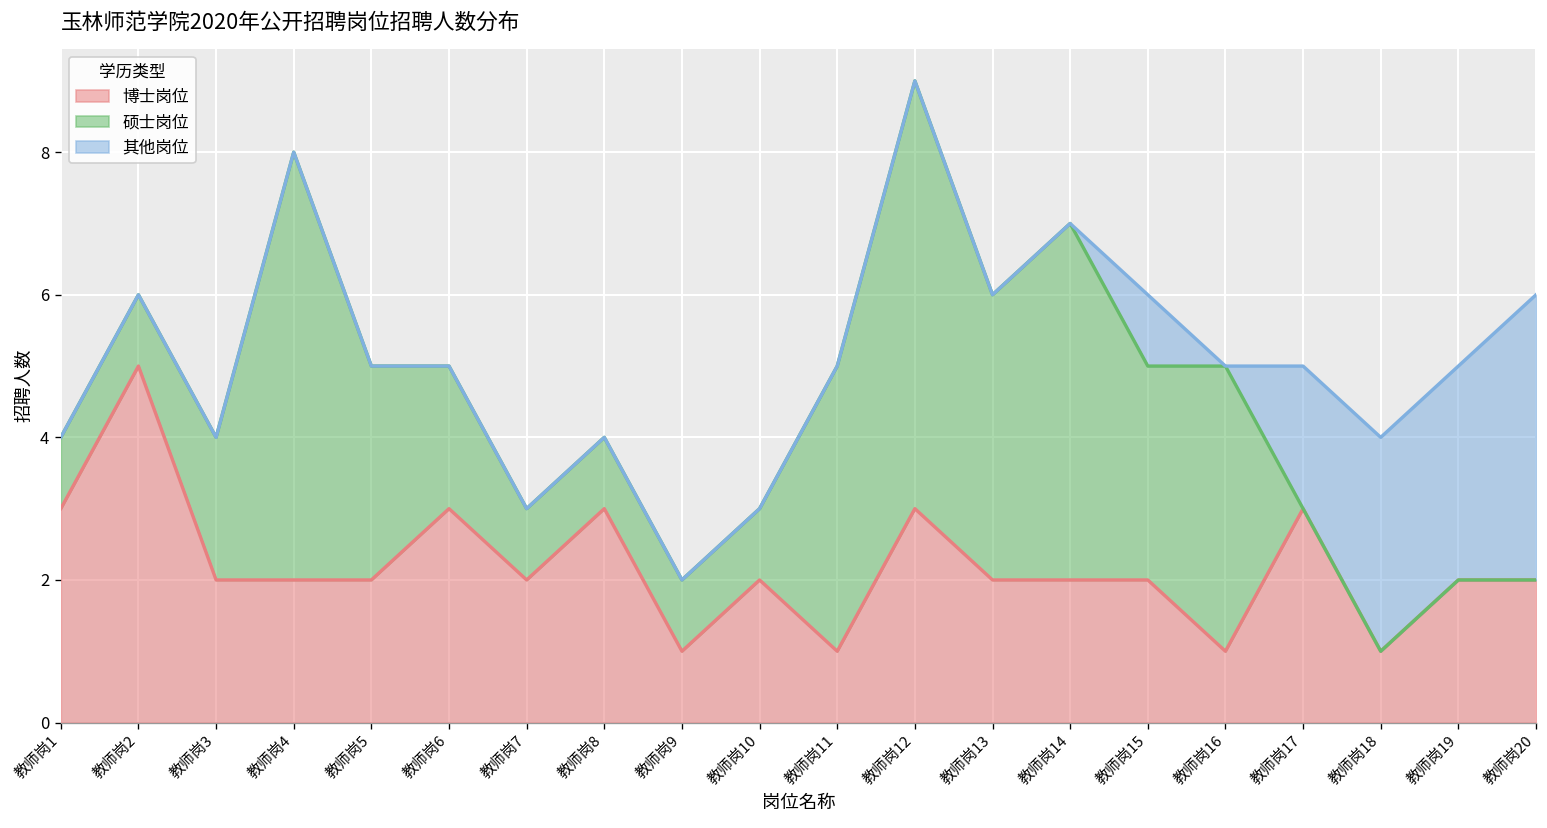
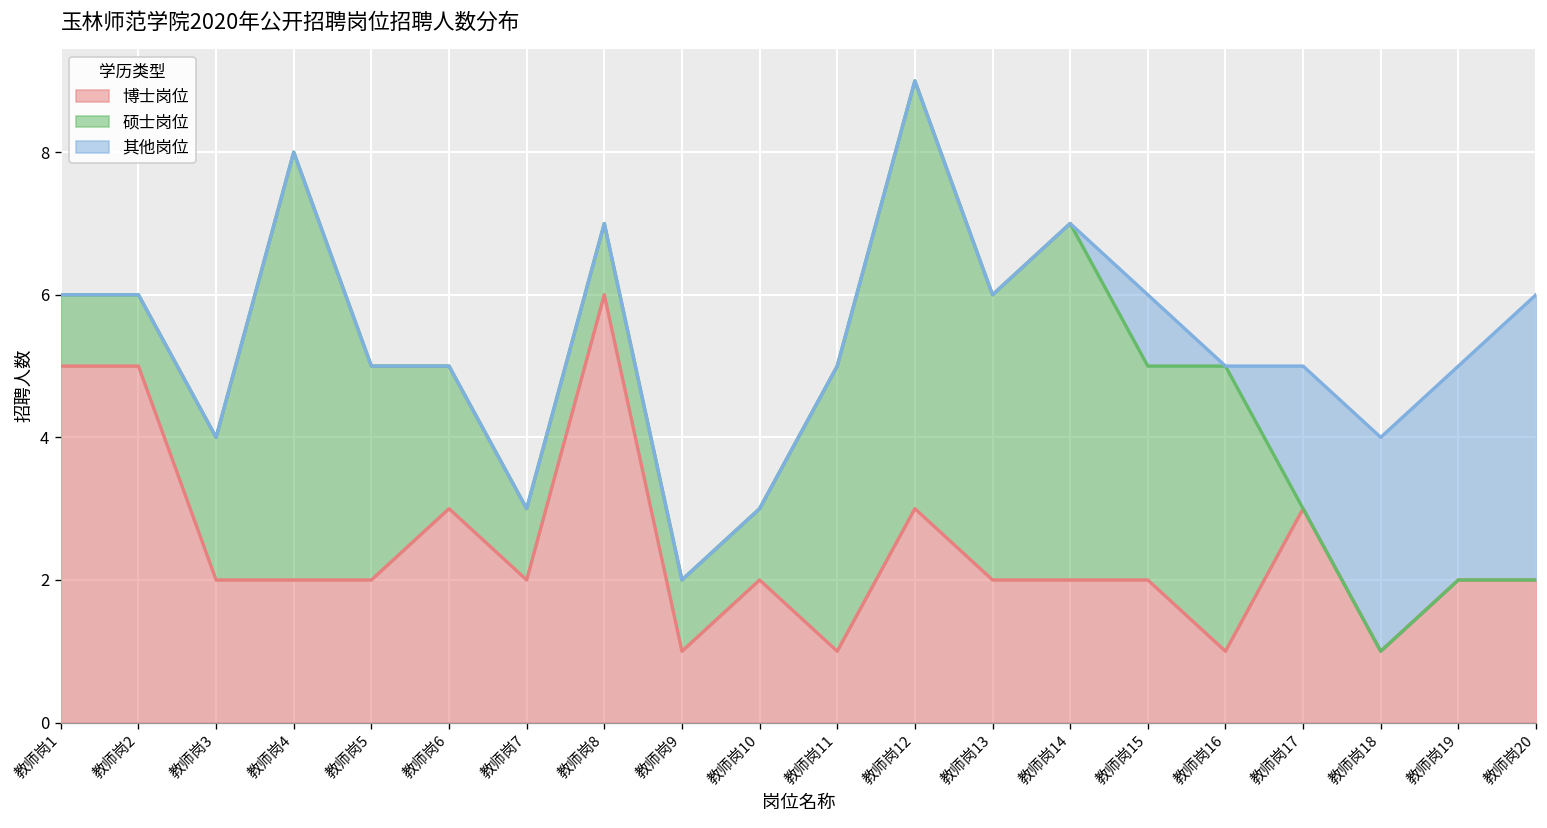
博士岗位, 教师岗1: 3 -> 5
博士岗位, 教师岗8: 3 -> 6
